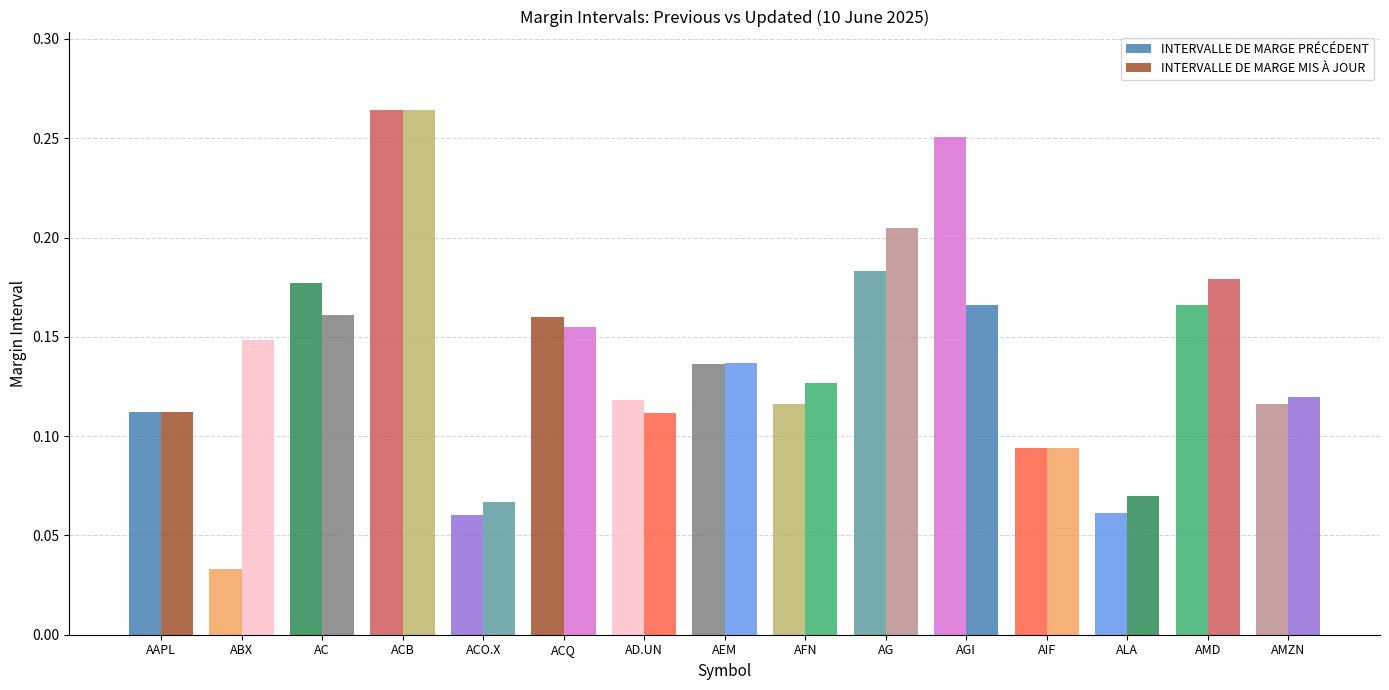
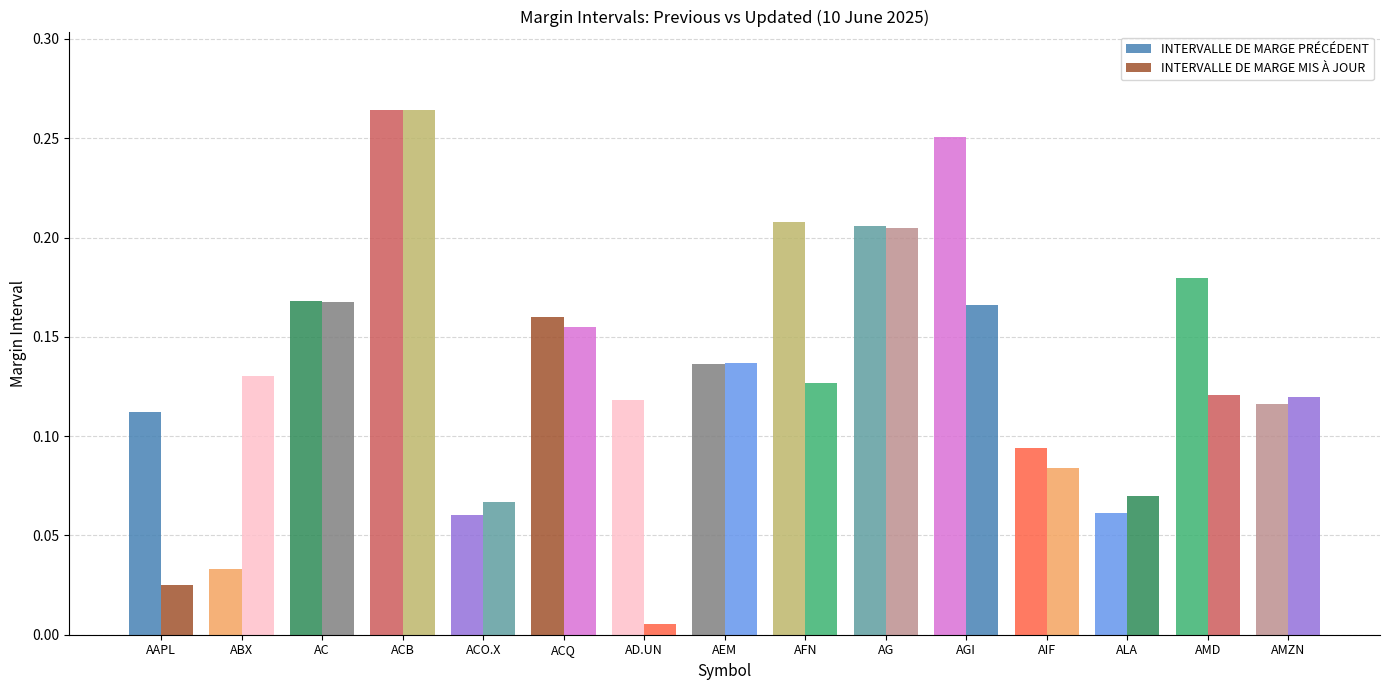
INTERVALLE DE MARGE MIS À JOUR, AAPL: 0.112 -> 0.025
INTERVALLE DE MARGE MIS À JOUR, ABX: 0.149 -> 0.130
INTERVALLE DE MARGE PRÉCÉDENT, AC: 0.177 -> 0.168
INTERVALLE DE MARGE MIS À JOUR, AC: 0.161 -> 0.168
INTERVALLE DE MARGE MIS À JOUR, AD.UN: 0.112 -> 0.006
INTERVALLE DE MARGE PRÉCÉDENT, AFN: 0.116 -> 0.208
INTERVALLE DE MARGE PRÉCÉDENT, AG: 0.183 -> 0.206
INTERVALLE DE MARGE MIS À JOUR, AIF: 0.094 -> 0.084
INTERVALLE DE MARGE PRÉCÉDENT, AMD: 0.166 -> 0.179
INTERVALLE DE MARGE MIS À JOUR, AMD: 0.179 -> 0.121
